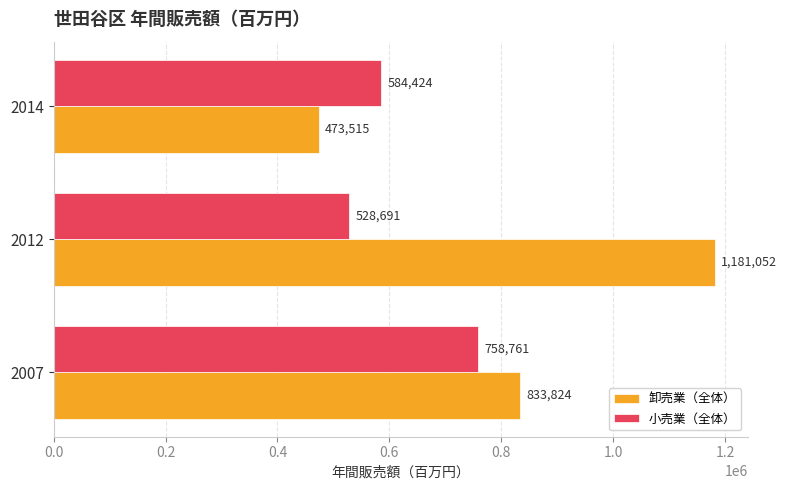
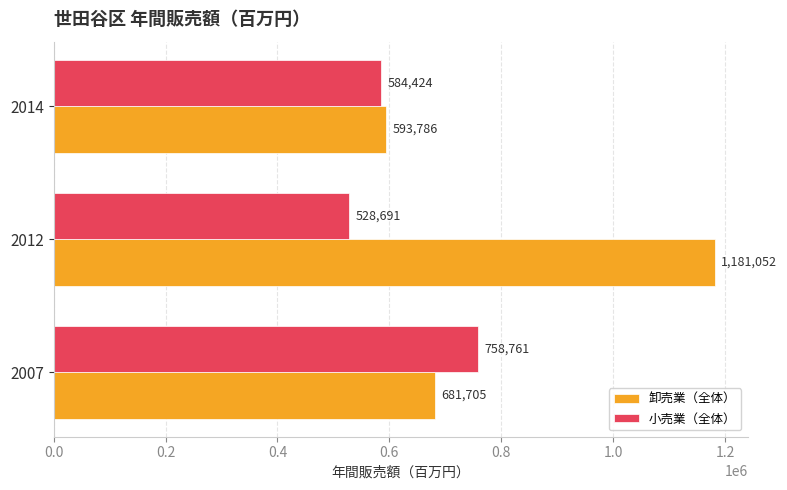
卸売業（全体）, 2014: 473,515 -> 593,786
卸売業（全体）, 2007: 833,824 -> 681,705
